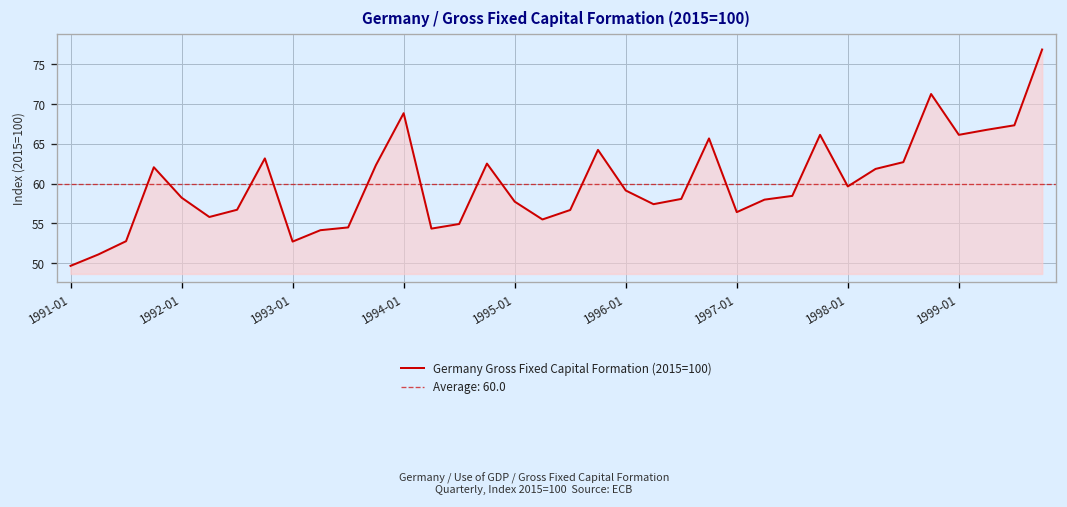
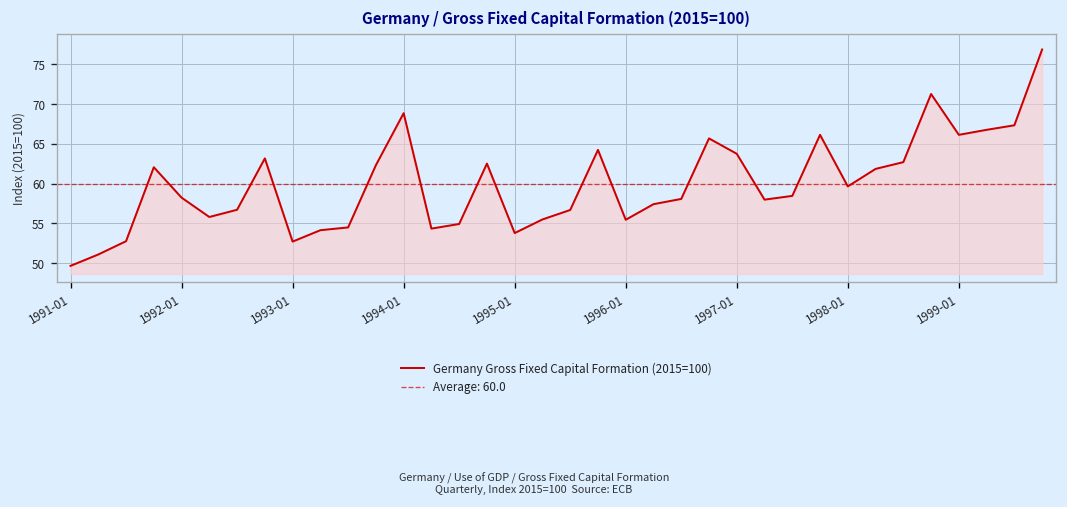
1995-01: 58 -> 54
1996-01: 59 -> 55
1997-01: 56 -> 64
